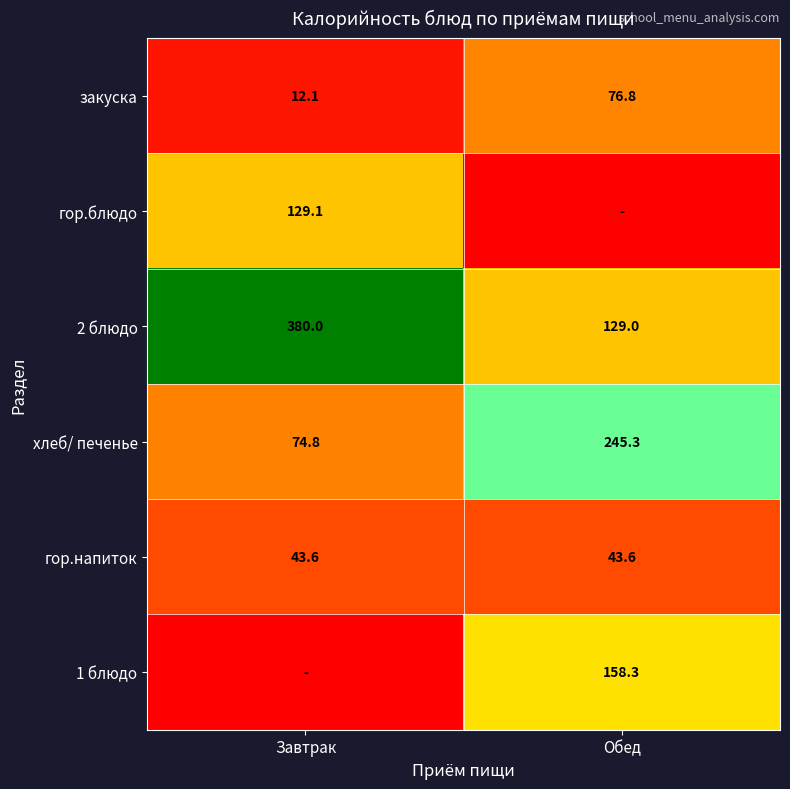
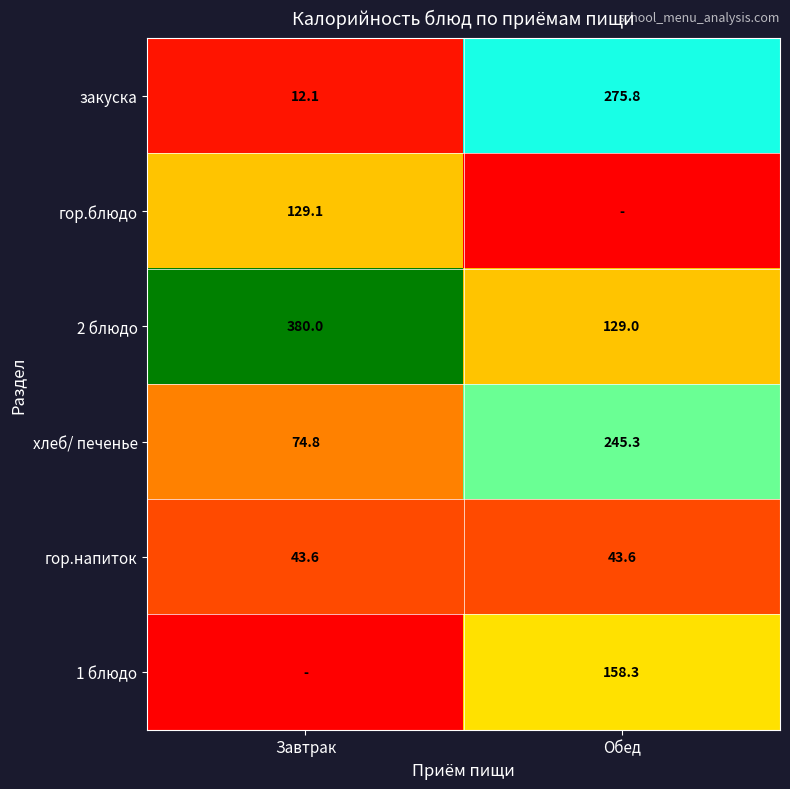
закуска, Обед: 76.8 -> 275.8
